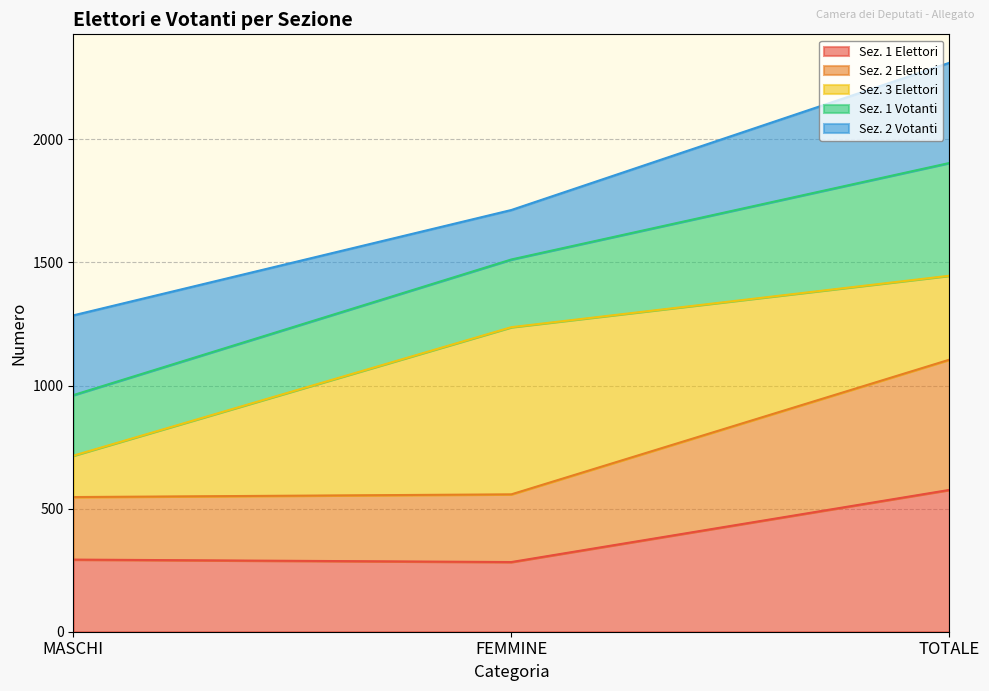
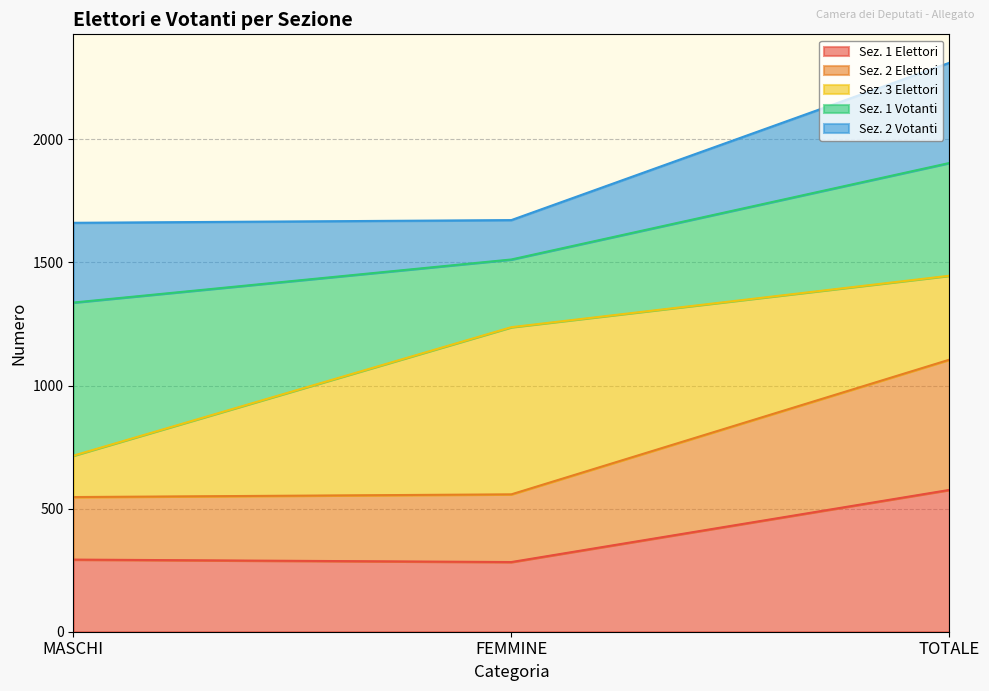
Sez. 1 Votanti, MASCHI: 250 -> 620
Sez. 2 Votanti, FEMMINE: 200 -> 160
